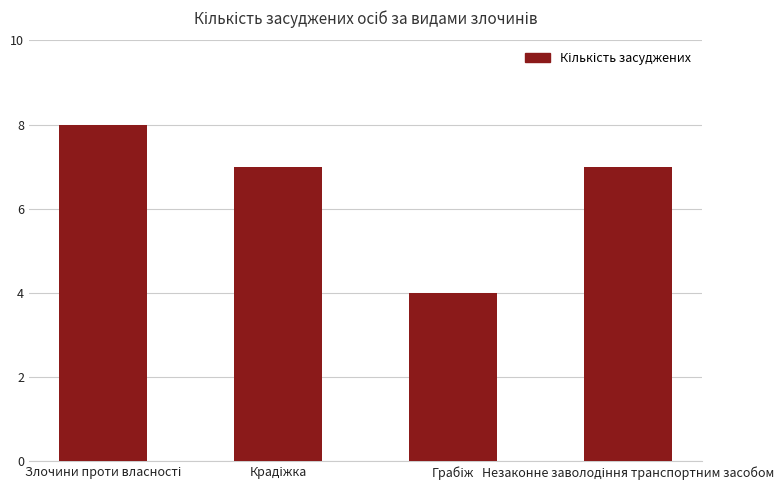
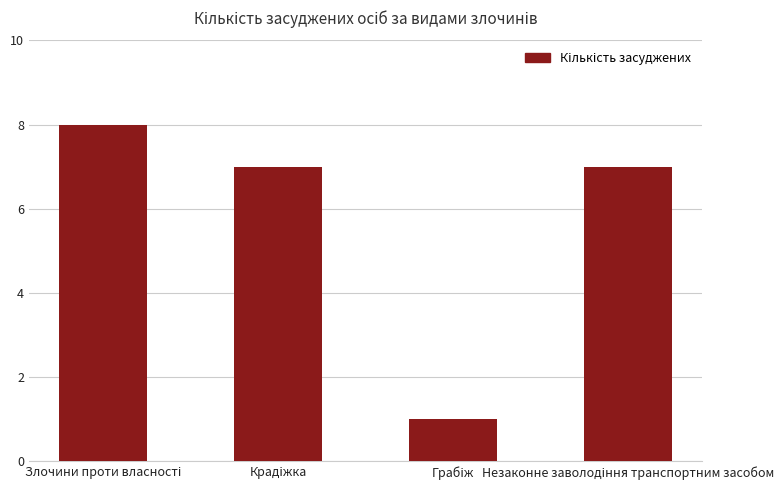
Грабіж: 4 -> 1
